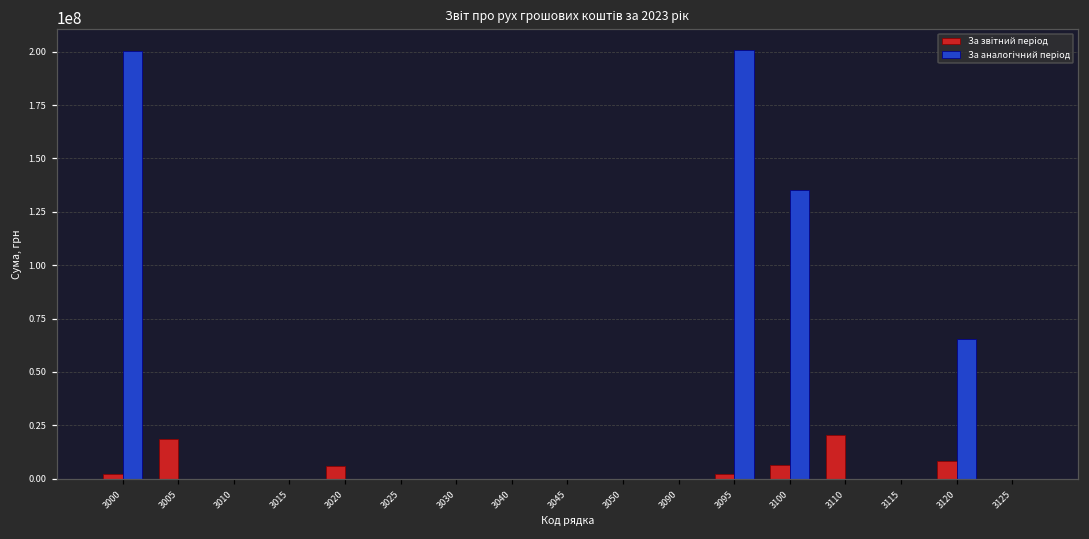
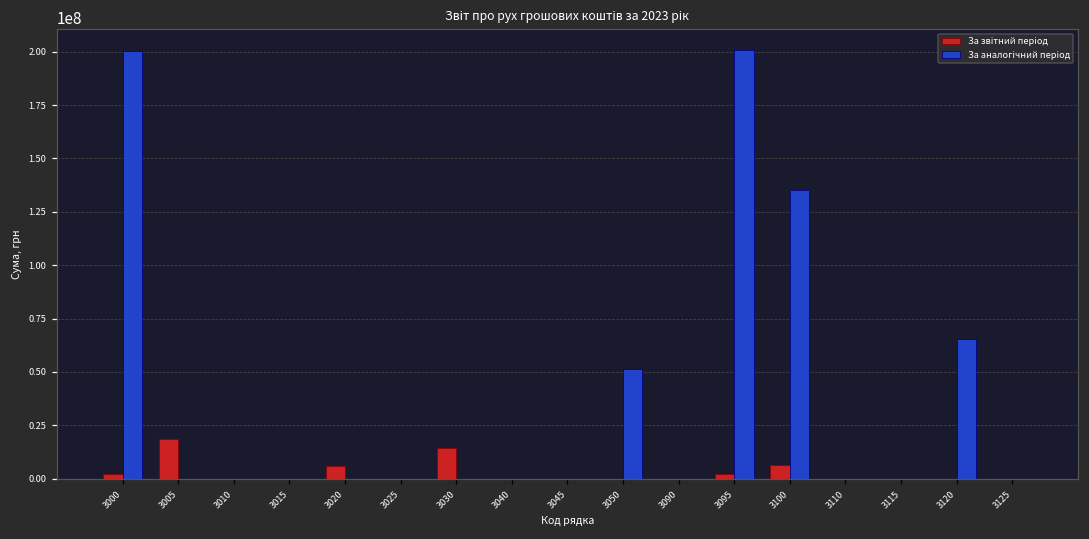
За звітний період, 3030: 0 -> 15000000
За аналогічний період, 3050: 0 -> 51000000
За звітний період, 3110: 20000000 -> 0
За звітний період, 3120: 8000000 -> 0
